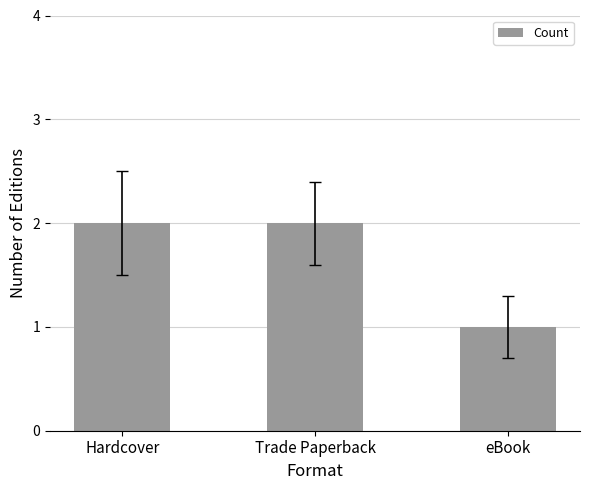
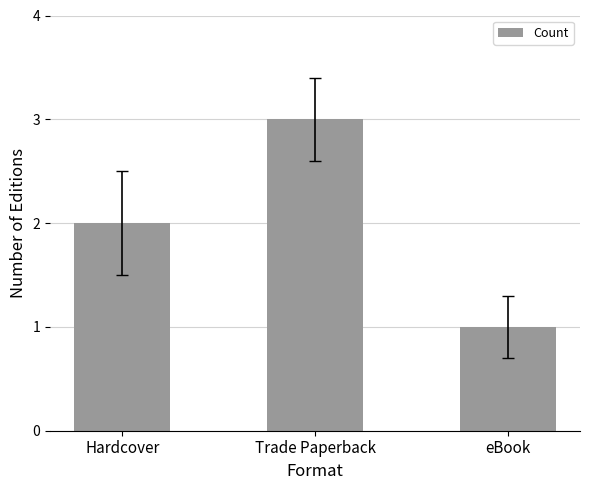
Count, Trade Paperback: 2 -> 3
